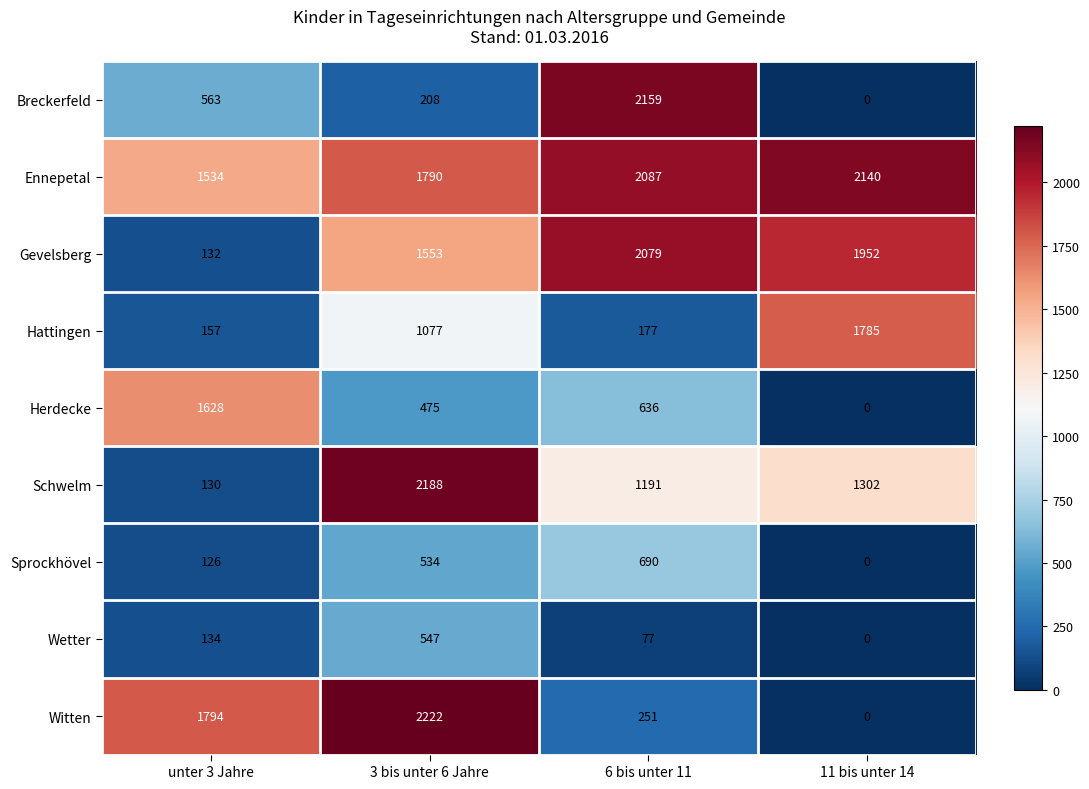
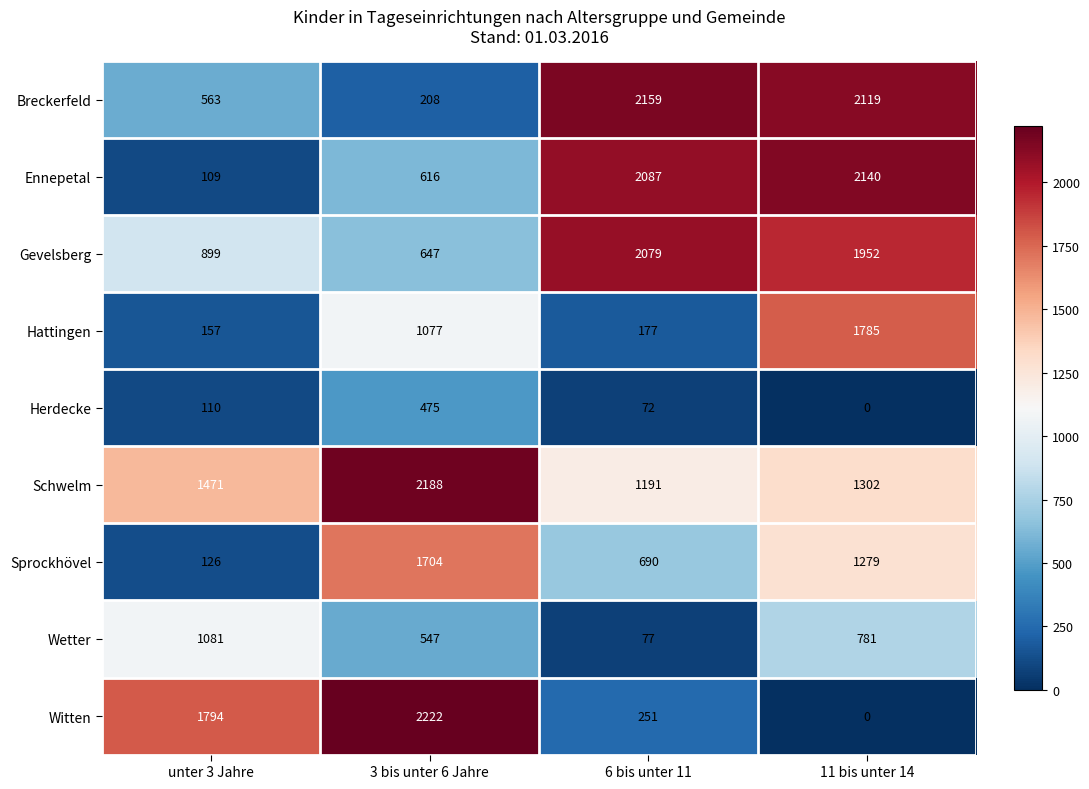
Breckerfeld, 11 bis unter 14: 0 -> 2119
Ennepetal, unter 3 Jahre: 1534 -> 109
Ennepetal, 3 bis unter 6 Jahre: 1790 -> 616
Gevelsberg, unter 3 Jahre: 132 -> 899
Gevelsberg, 3 bis unter 6 Jahre: 1553 -> 647
Herdecke, unter 3 Jahre: 1628 -> 110
Herdecke, 6 bis unter 11: 636 -> 72
Schwelm, unter 3 Jahre: 130 -> 1471
Sprockhövel, 3 bis unter 6 Jahre: 534 -> 1704
Sprockhövel, 11 bis unter 14: 0 -> 1279
Wetter, unter 3 Jahre: 134 -> 1081
Wetter, 11 bis unter 14: 0 -> 781
